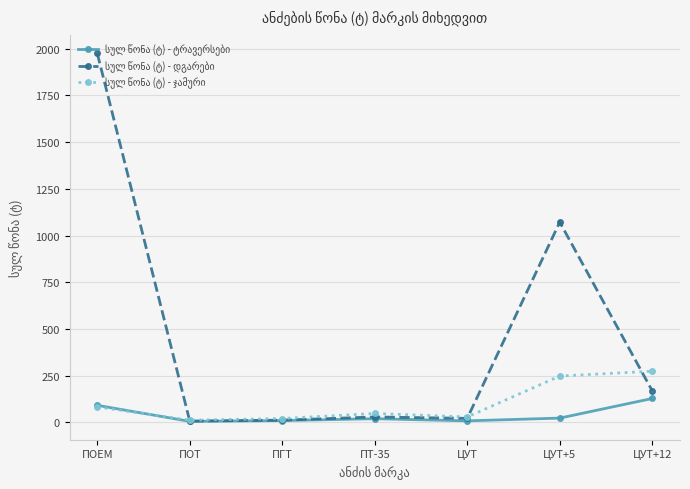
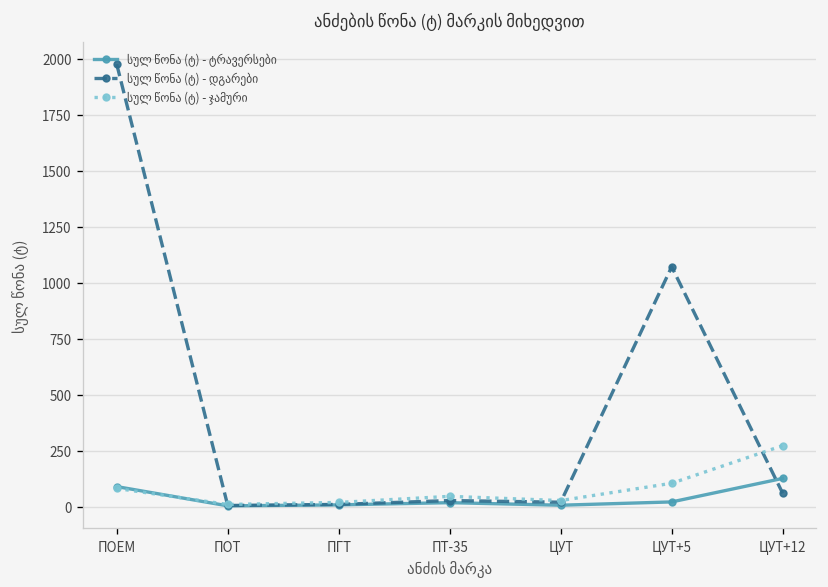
სულ წონა (ტ) - ჯამური, ЦУТ+5: 250 -> 110
სულ წონა (ტ) - დგარები, ЦУТ+12: 170 -> 60
